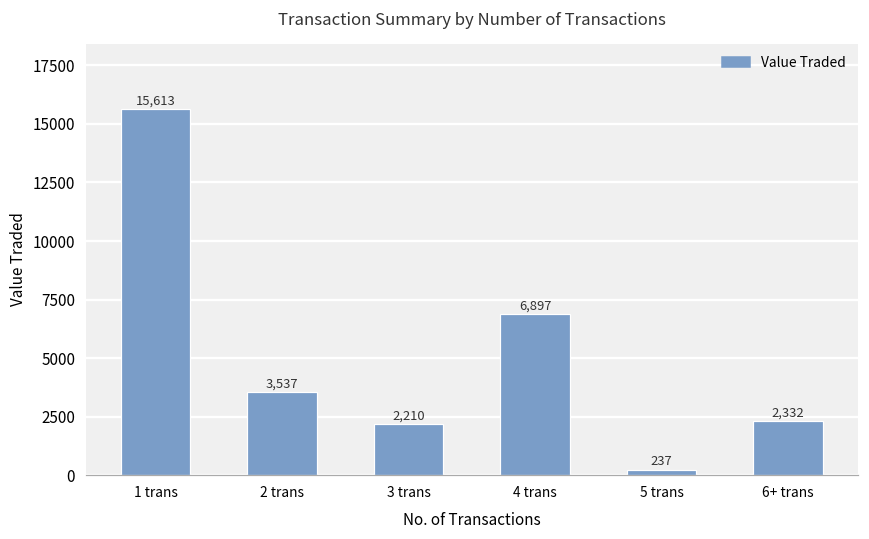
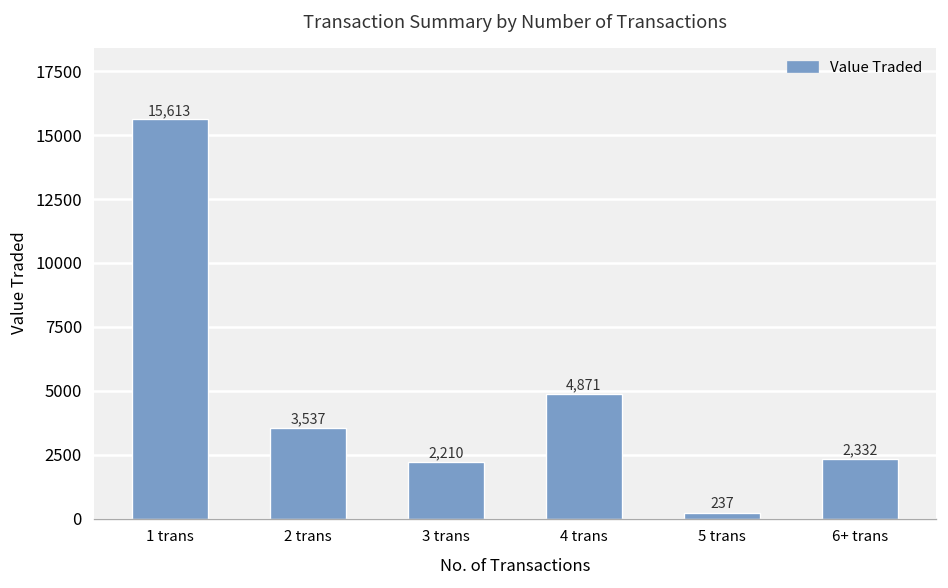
4 trans: 6,897 -> 4,871
